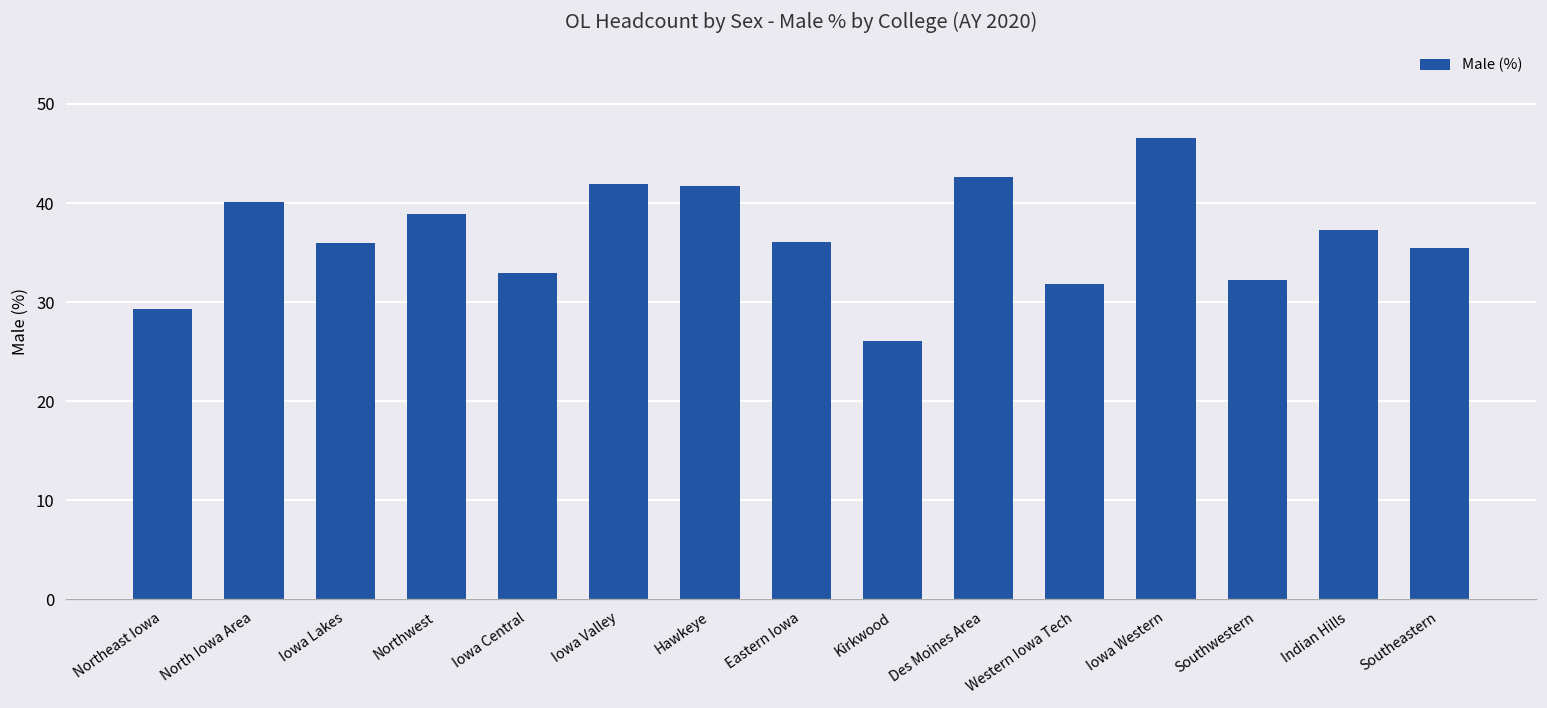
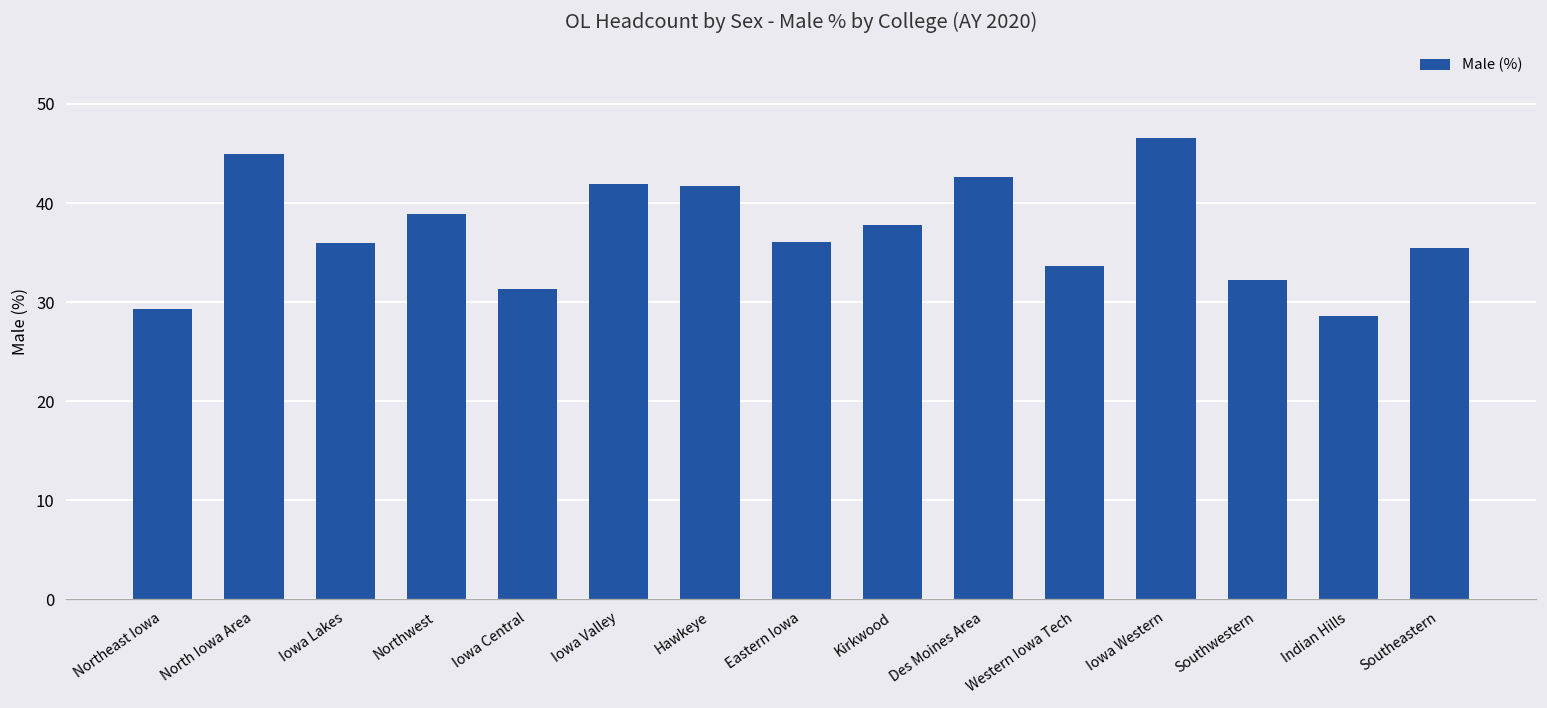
North Iowa Area: 40 -> 45
Iowa Central: 33 -> 31
Kirkwood: 26 -> 38
Western Iowa Tech: 32 -> 34
Indian Hills: 37 -> 29
